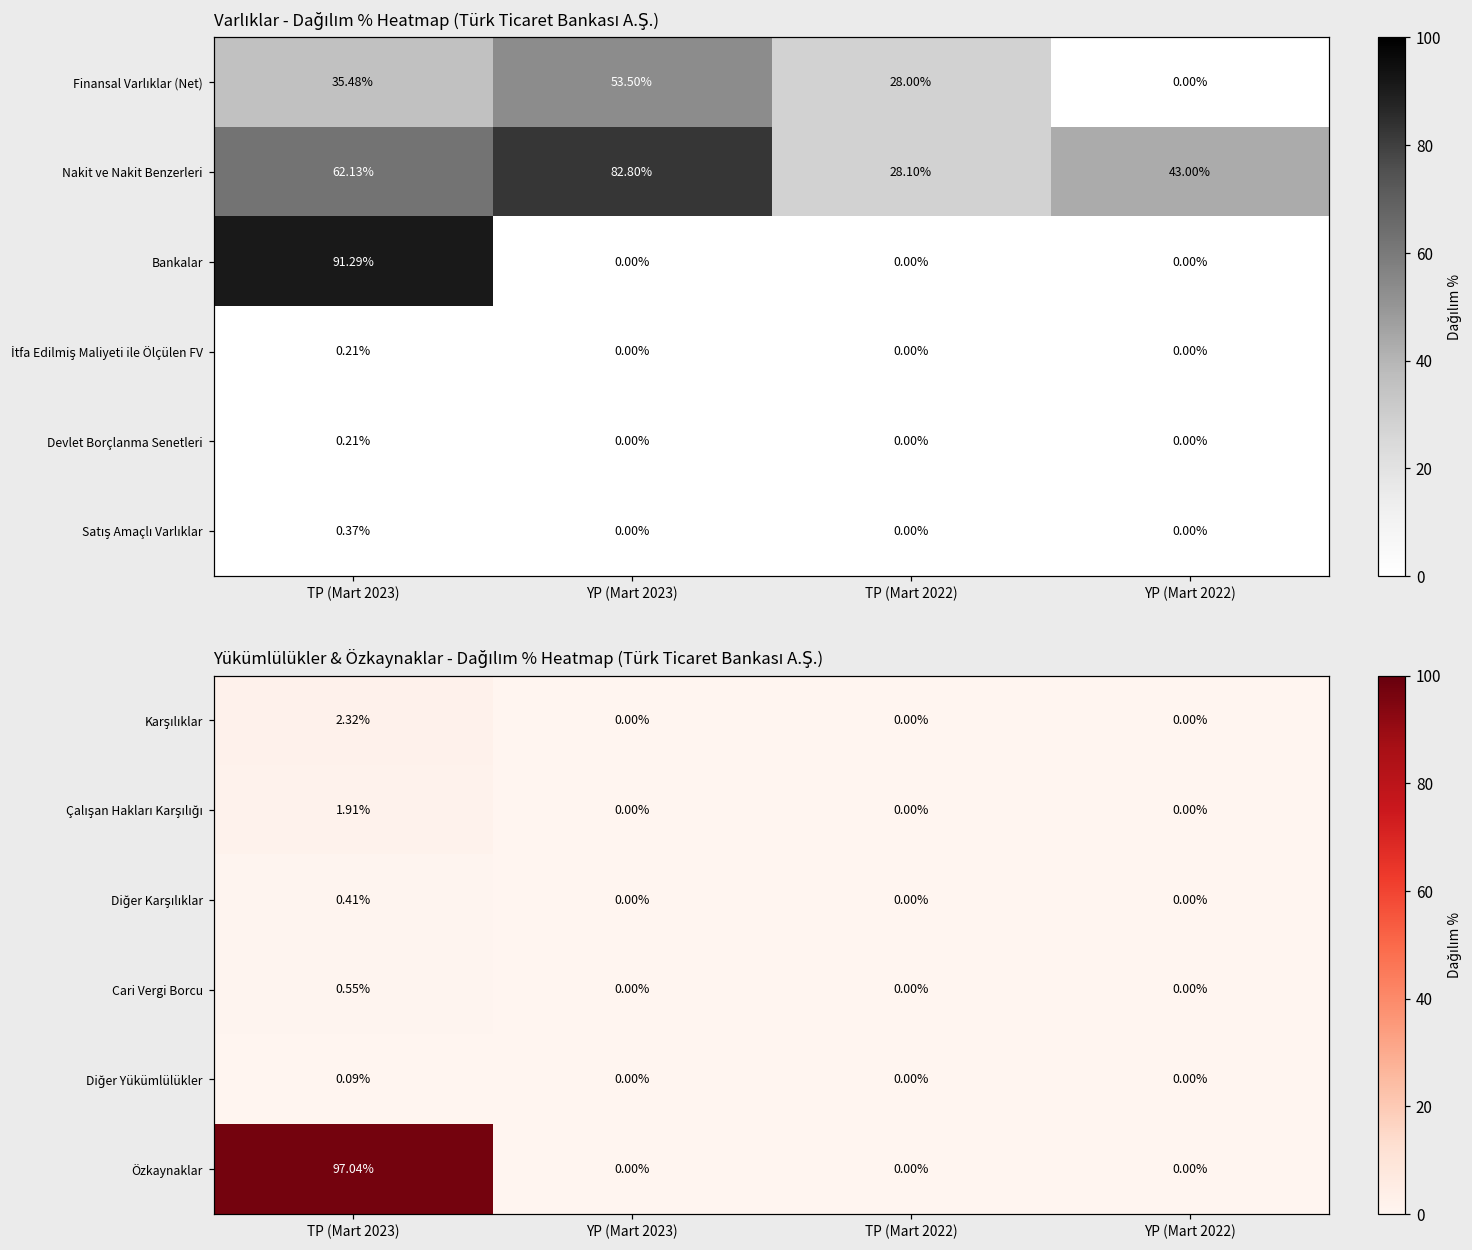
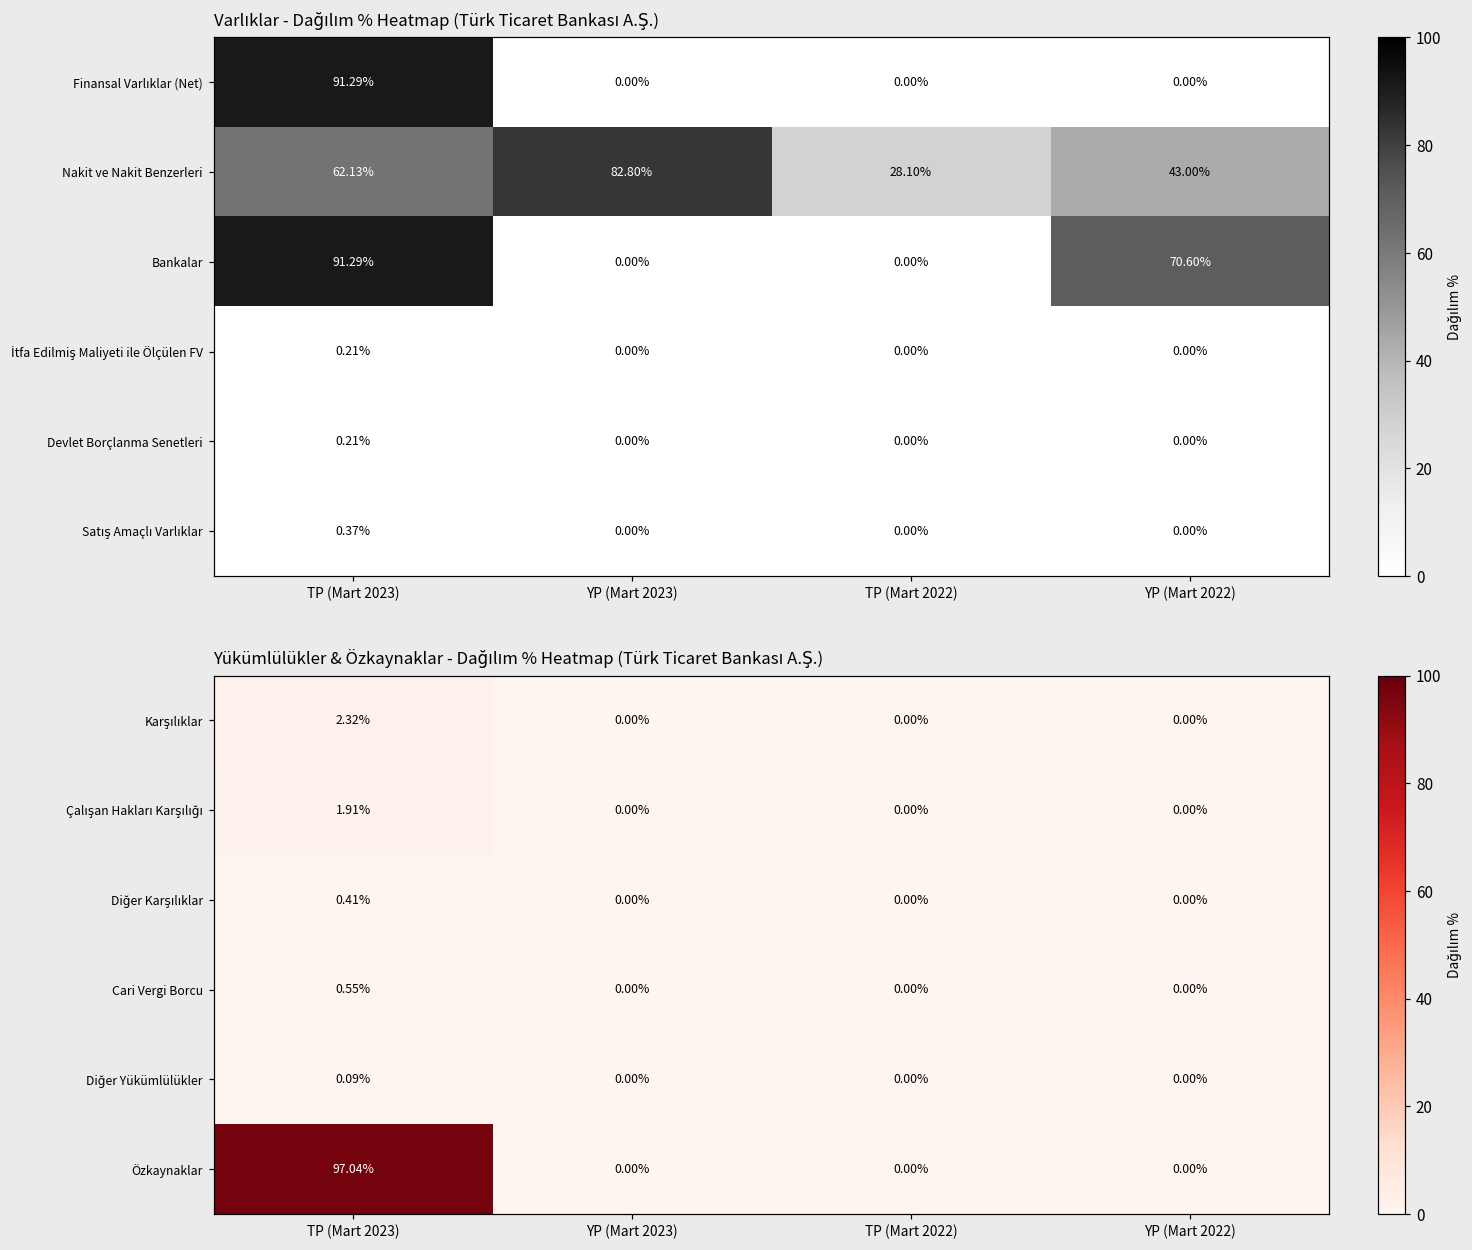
Varlıklar - Dağılım % Heatmap (Türk Ticaret Bankası A.Ş.), Finansal Varlıklar (Net), TP (Mart 2023): 35.48% -> 91.29%
Varlıklar - Dağılım % Heatmap (Türk Ticaret Bankası A.Ş.), Finansal Varlıklar (Net), YP (Mart 2023): 53.50% -> 0.00%
Varlıklar - Dağılım % Heatmap (Türk Ticaret Bankası A.Ş.), Finansal Varlıklar (Net), TP (Mart 2022): 28.00% -> 0.00%
Varlıklar - Dağılım % Heatmap (Türk Ticaret Bankası A.Ş.), Bankalar, YP (Mart 2022): 0.00% -> 70.60%
